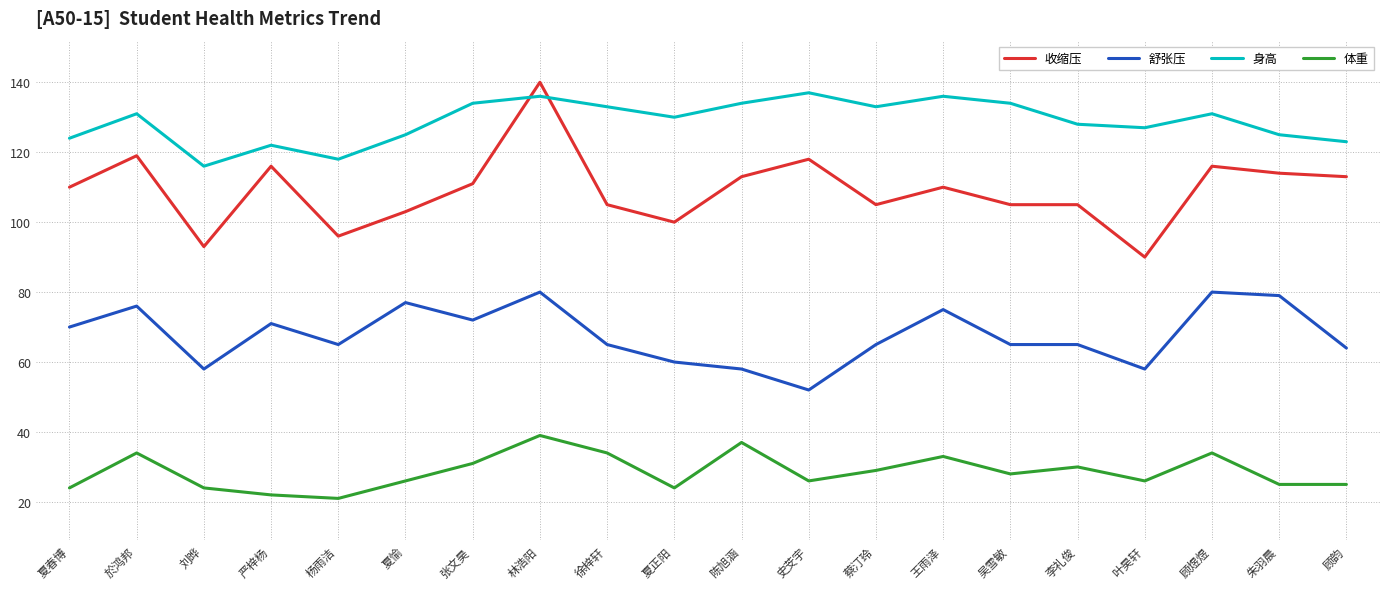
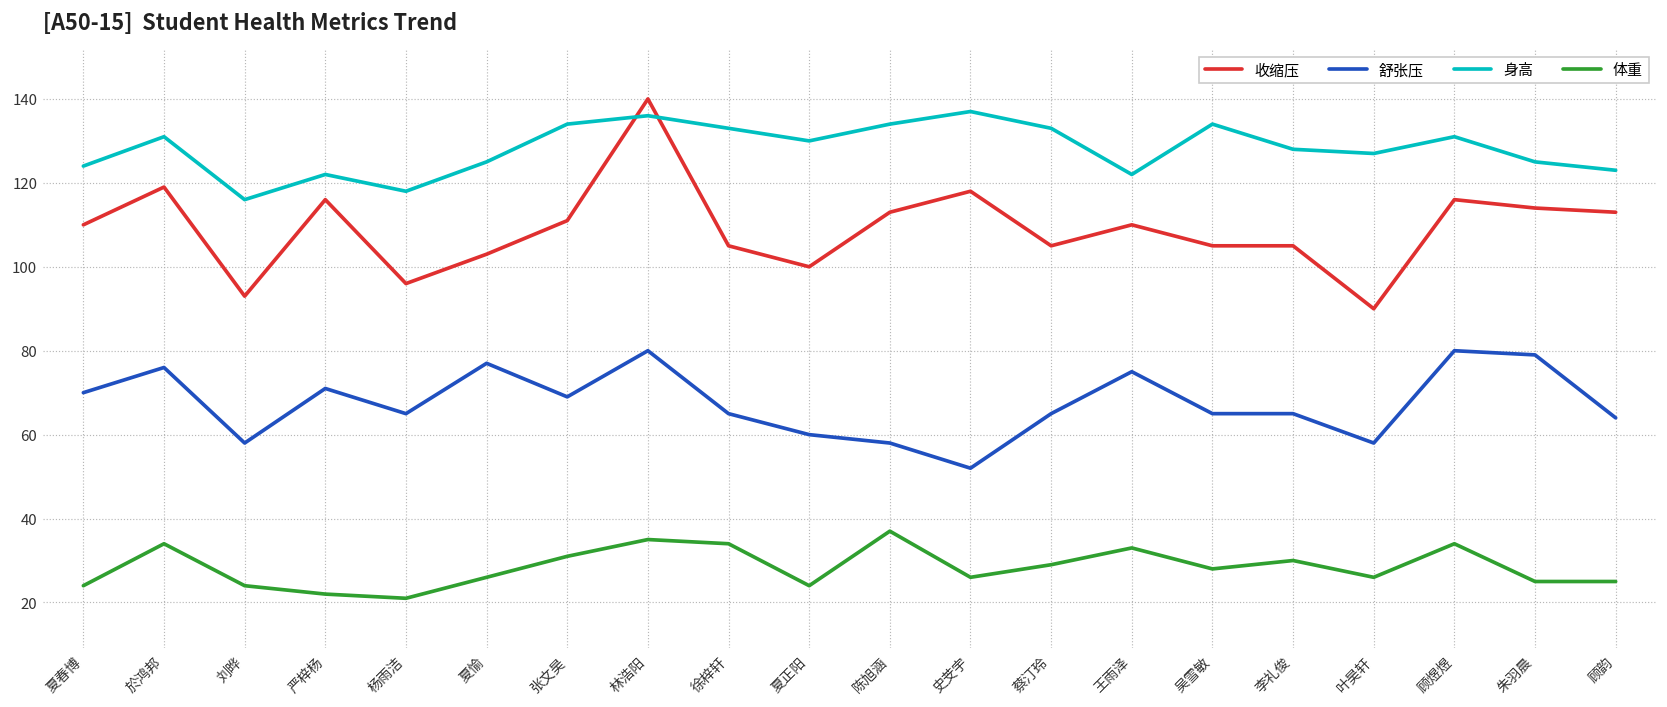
舒张压, 张文昊: 72 -> 69
体重, 林浩阳: 39 -> 35
身高, 王雨泽: 136 -> 122
